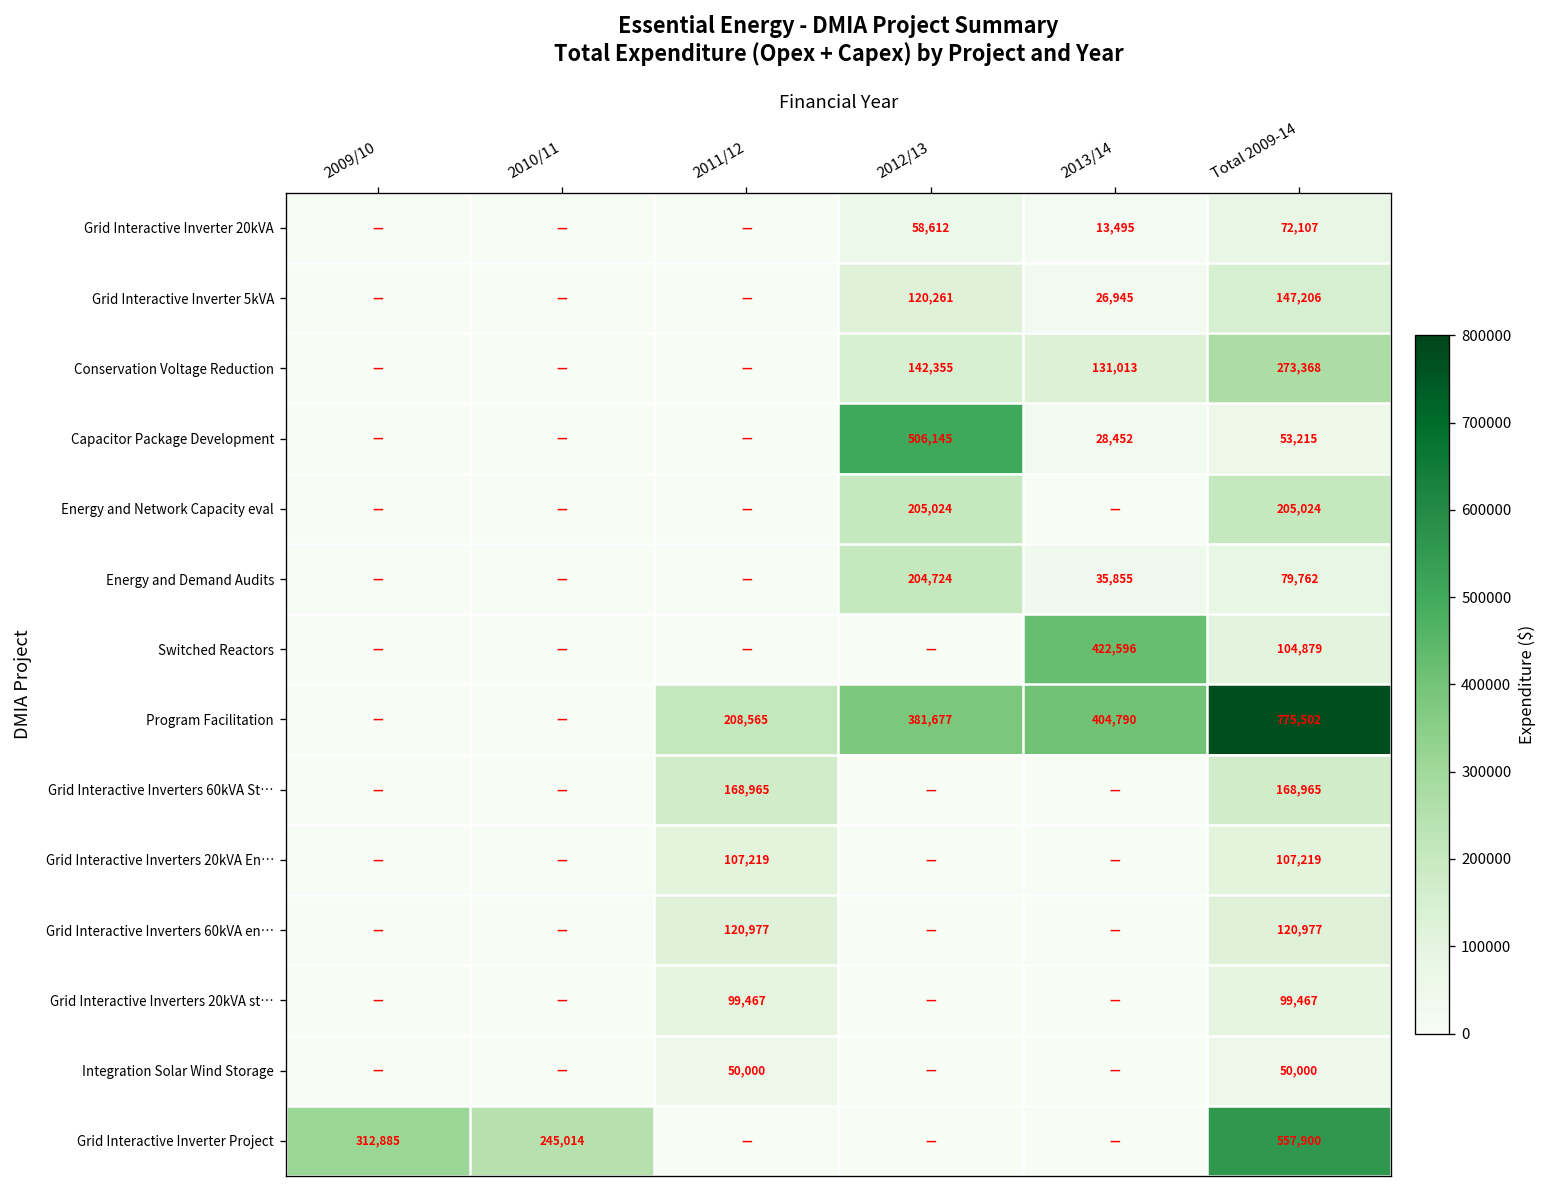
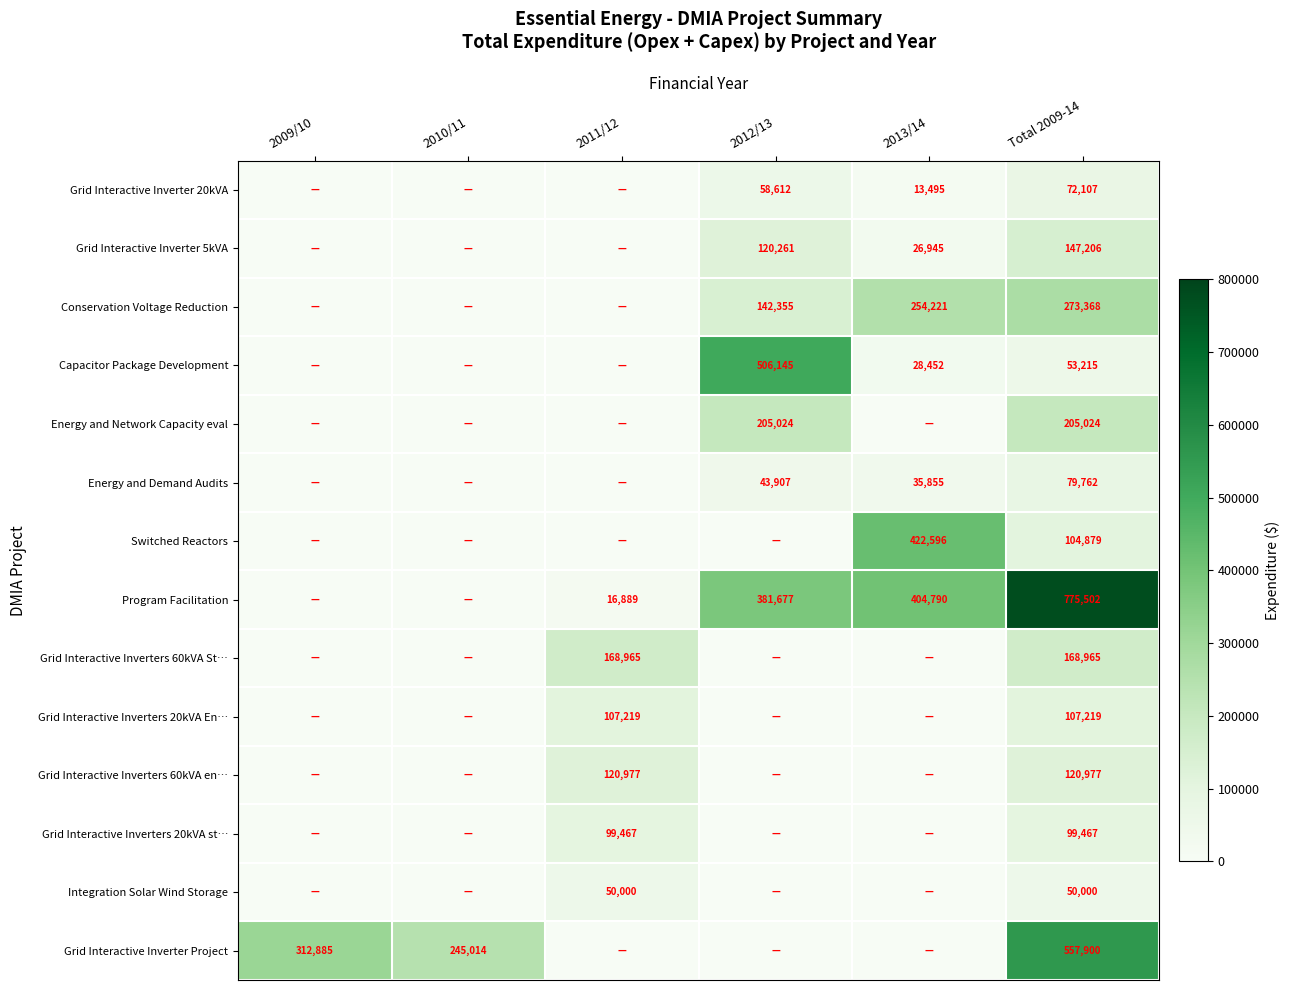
Conservation Voltage Reduction, 2013/14: 131,013 -> 254,221
Energy and Demand Audits, 2012/13: 204,724 -> 43,907
Program Facilitation, 2011/12: 208,565 -> 16,889
